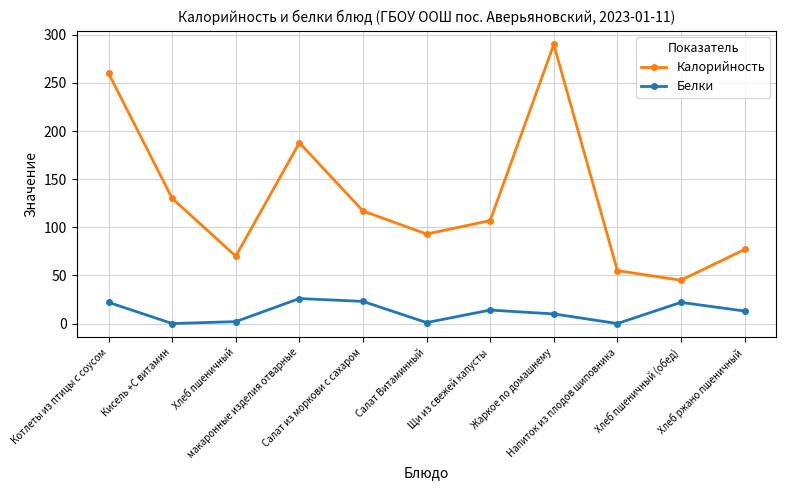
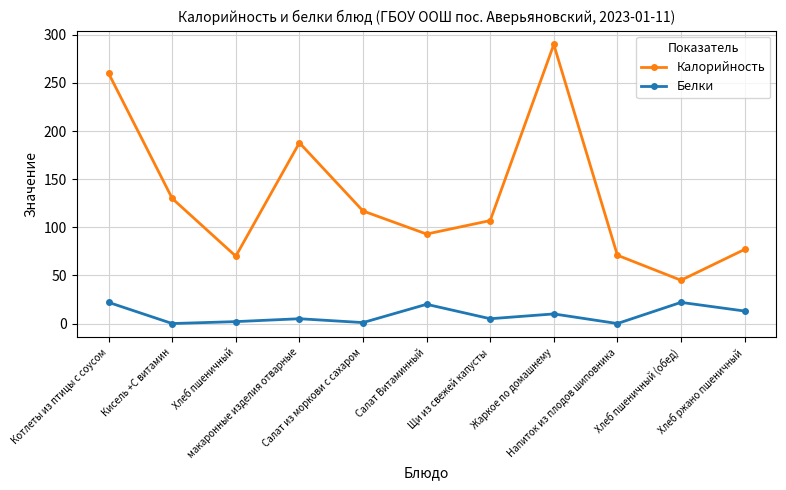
Белки, макаронные изделия отварные: 30 -> 10
Белки, Салат из моркови с сахаром: 20 -> 0
Белки, Салат Витаминный: 0 -> 20
Белки, Щи из свежей капусты: 14 -> 5
Калорийность, Напиток из плодов шиповника: 60 -> 70
